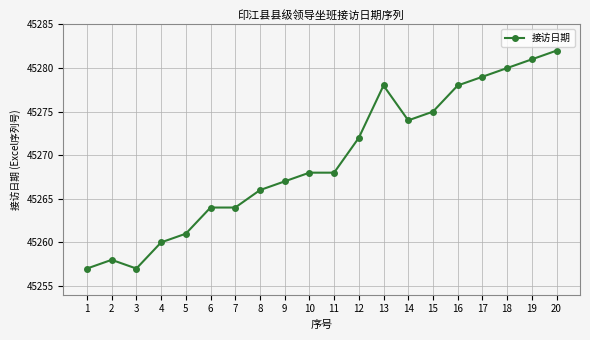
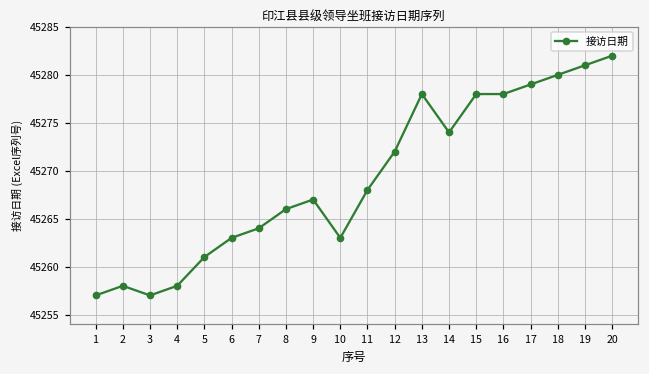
4: 45260 -> 45258
6: 45264 -> 45263
10: 45268 -> 45263
15: 45275 -> 45278
